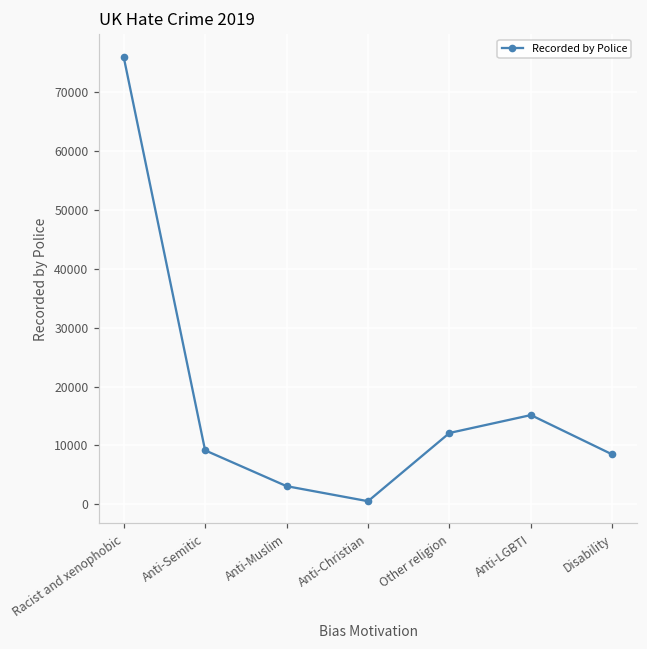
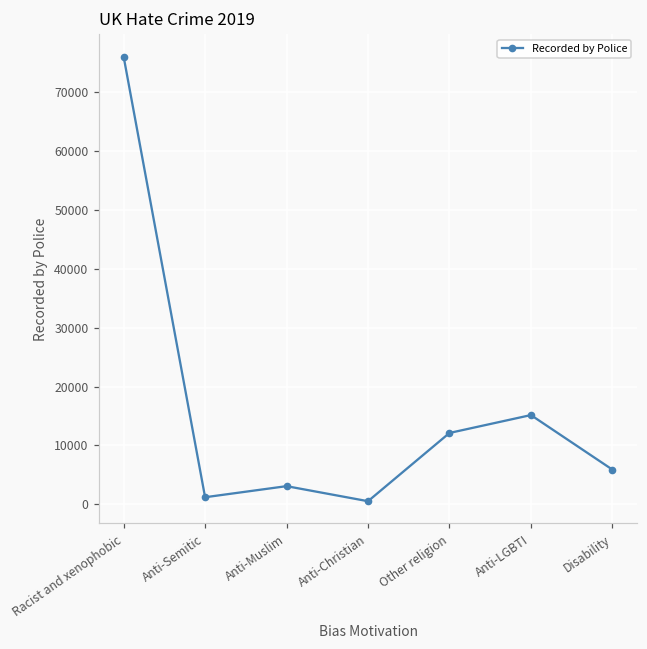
Anti-Semitic: 9000 -> 1000
Disability: 8000 -> 6000
